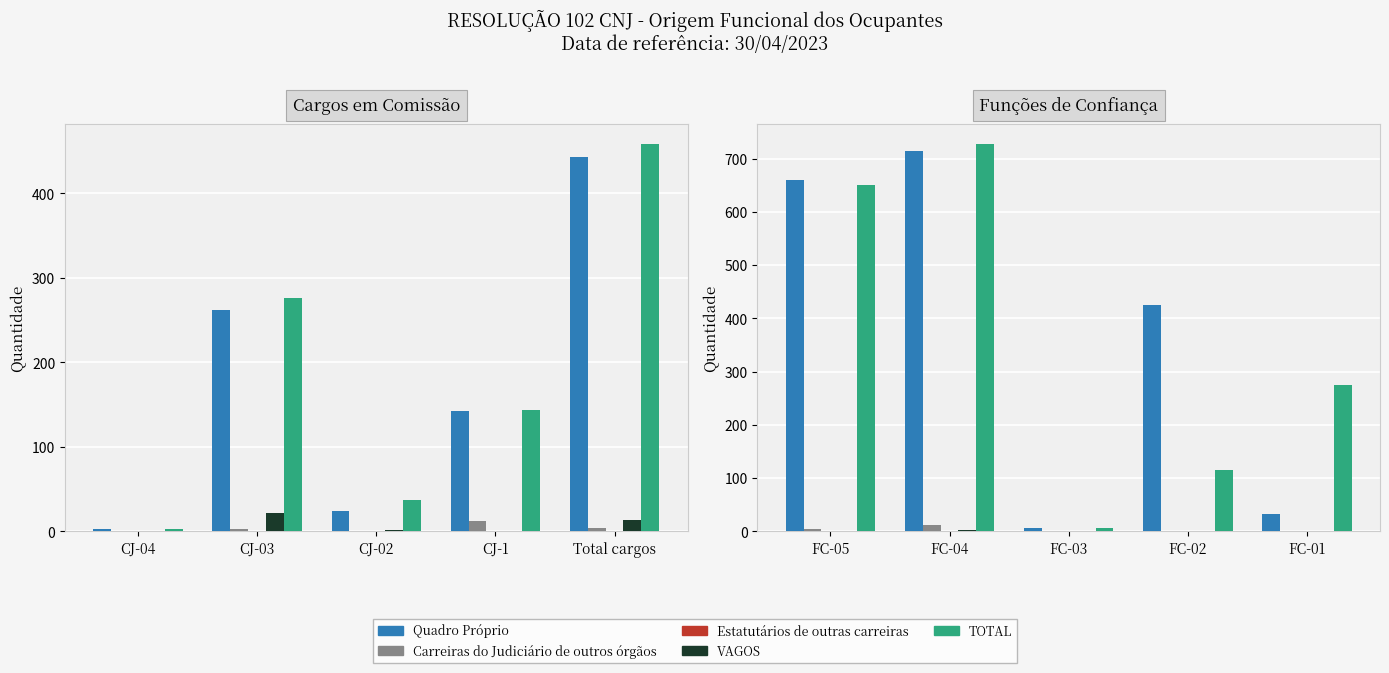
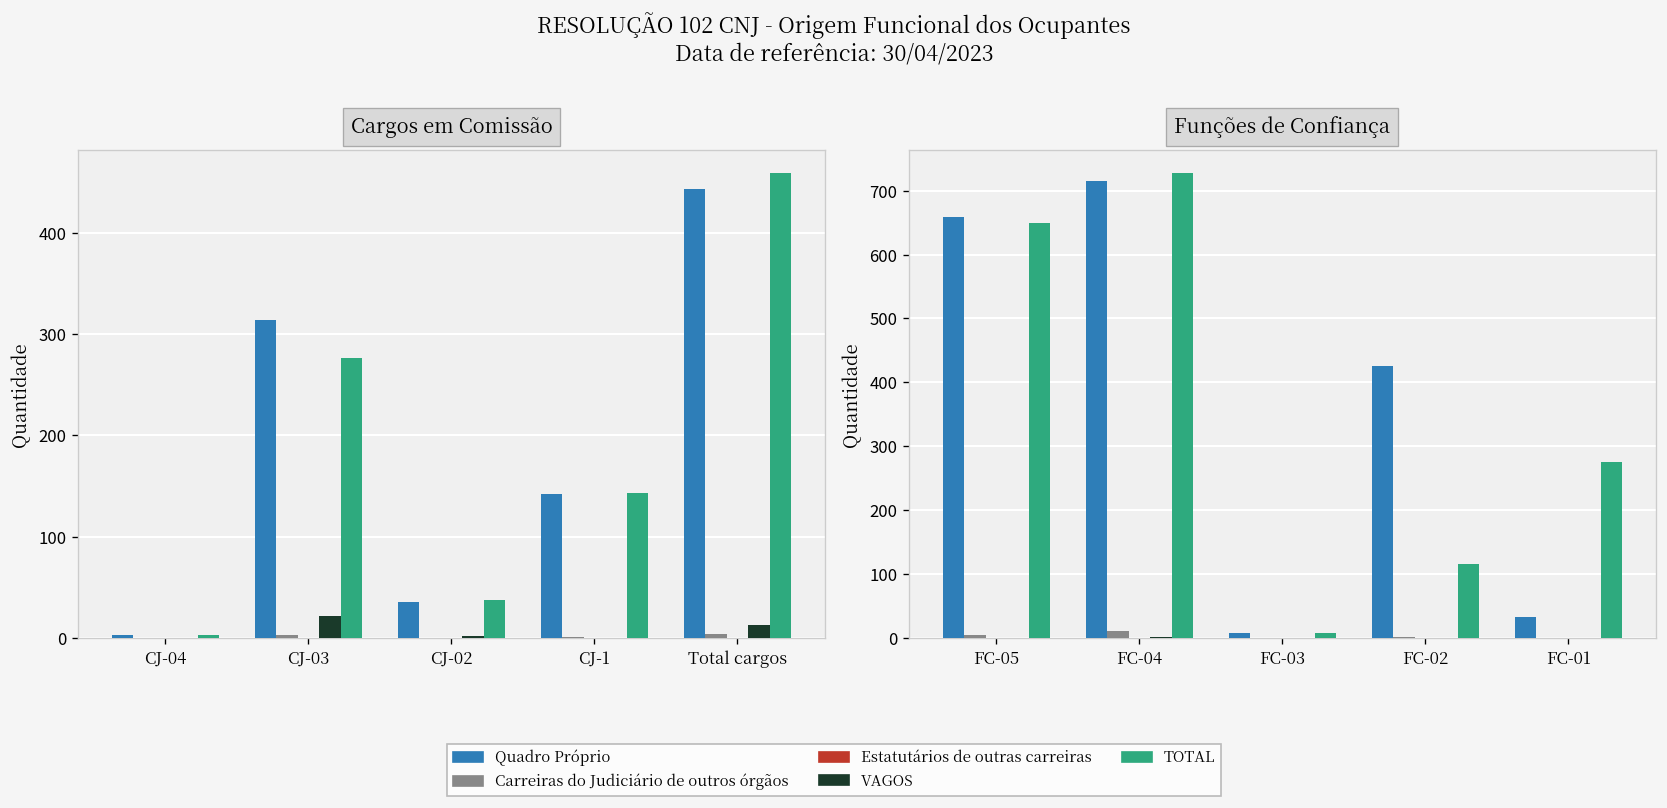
Cargos em Comissão, Quadro Próprio, CJ-03: 260 -> 310
Cargos em Comissão, Quadro Próprio, CJ-02: 20 -> 40
Cargos em Comissão, Carreiras do Judiciário de outros órgãos, CJ-1: 10 -> 0
